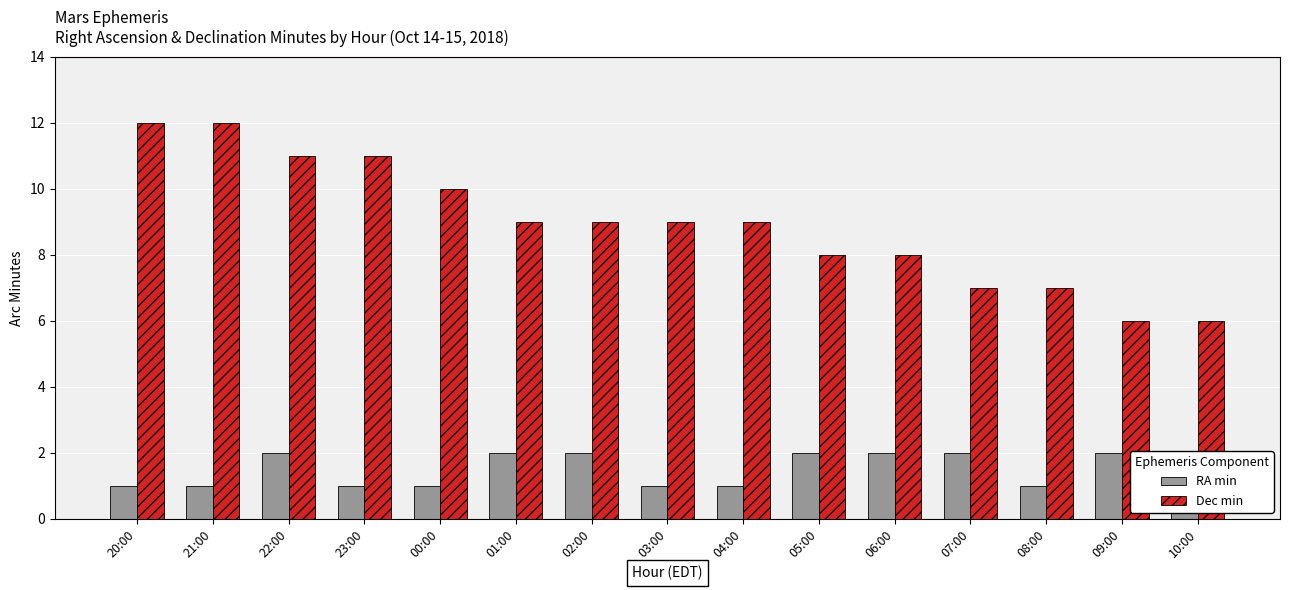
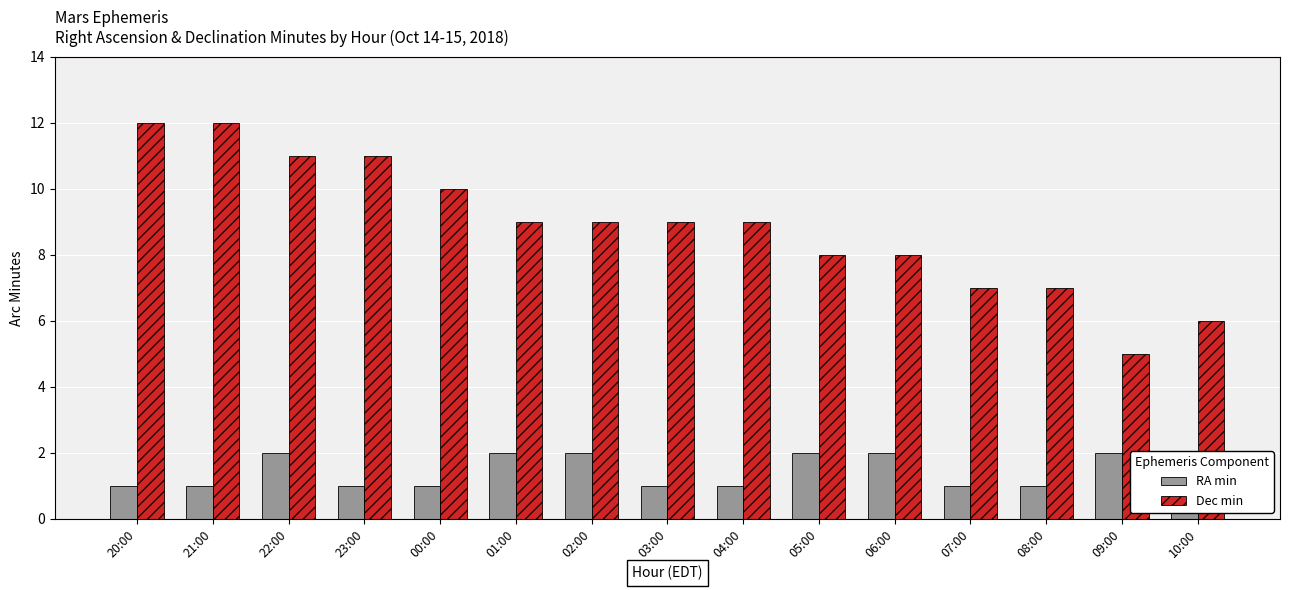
RA min, 07:00: 2 -> 1
Dec min, 09:00: 6 -> 5
